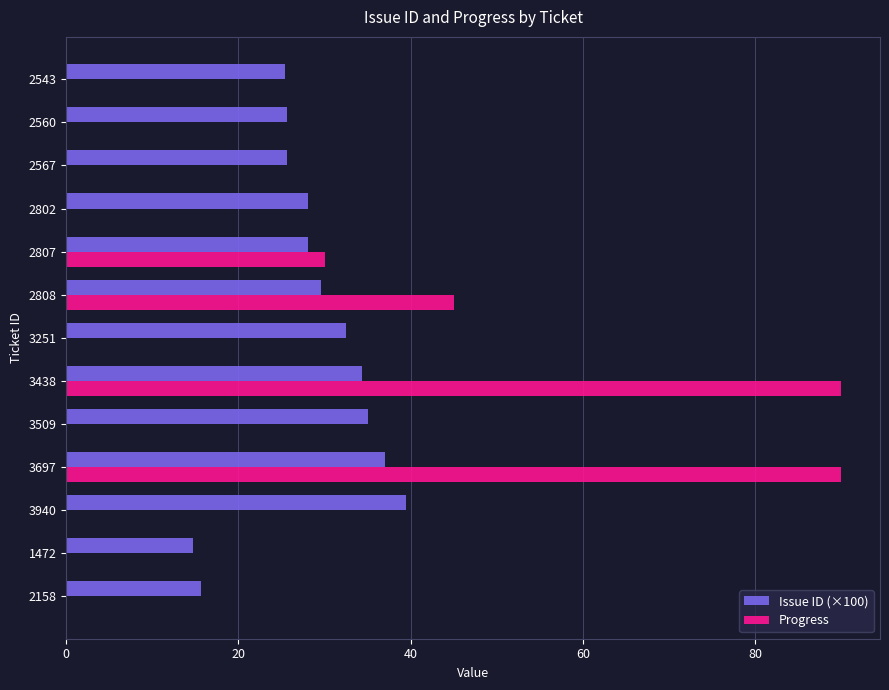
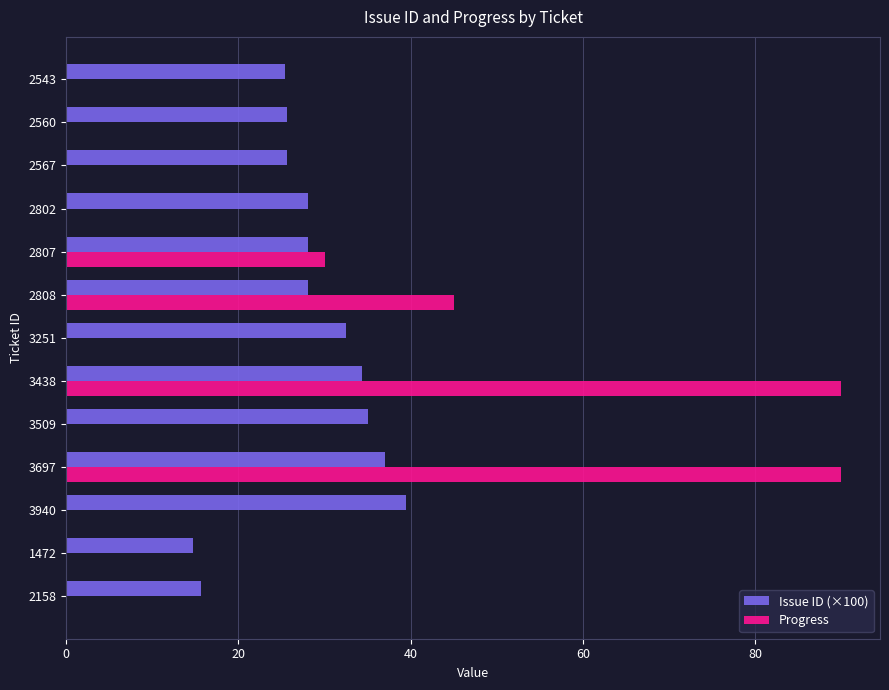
Issue ID (×100), 2808: 30 -> 28
